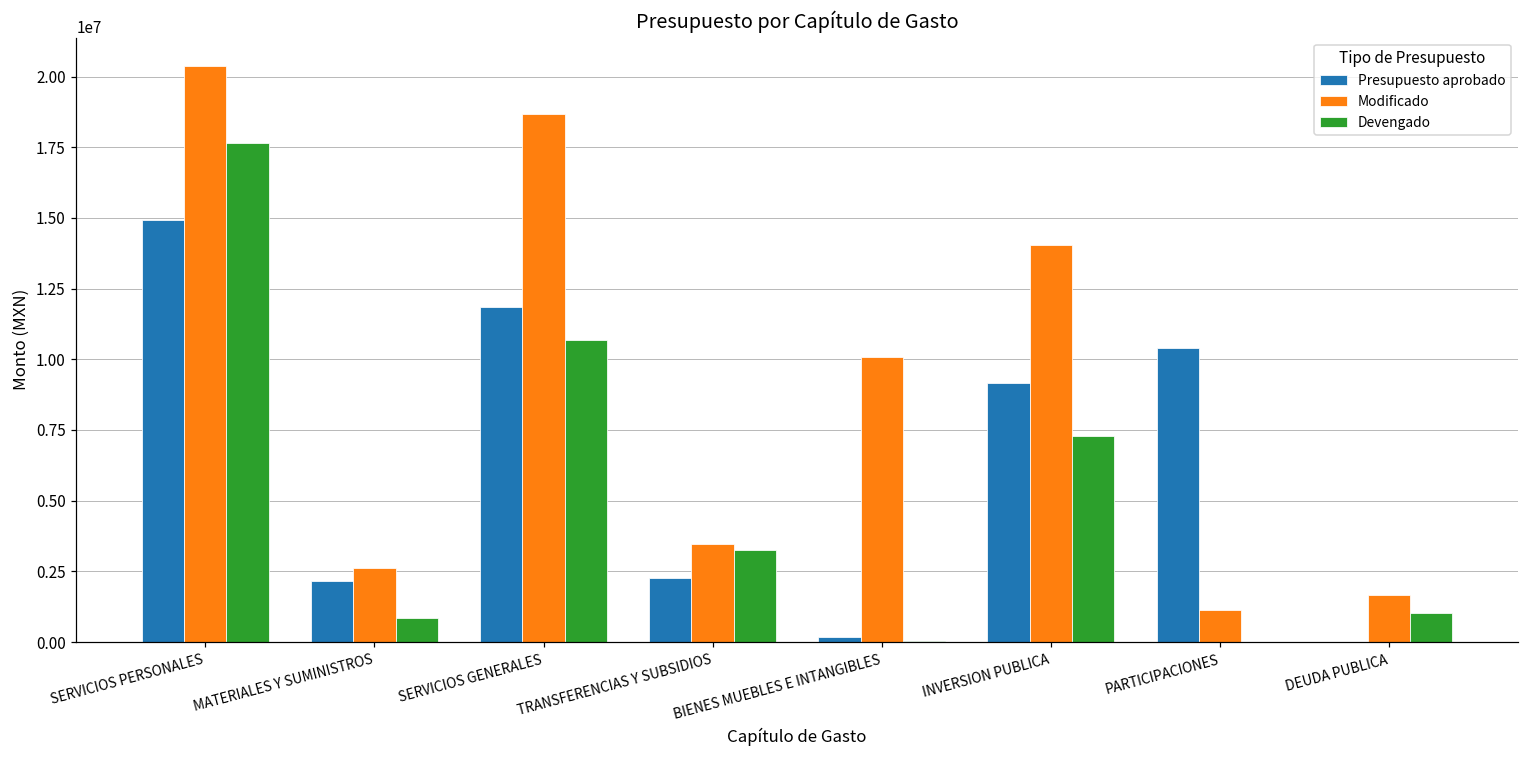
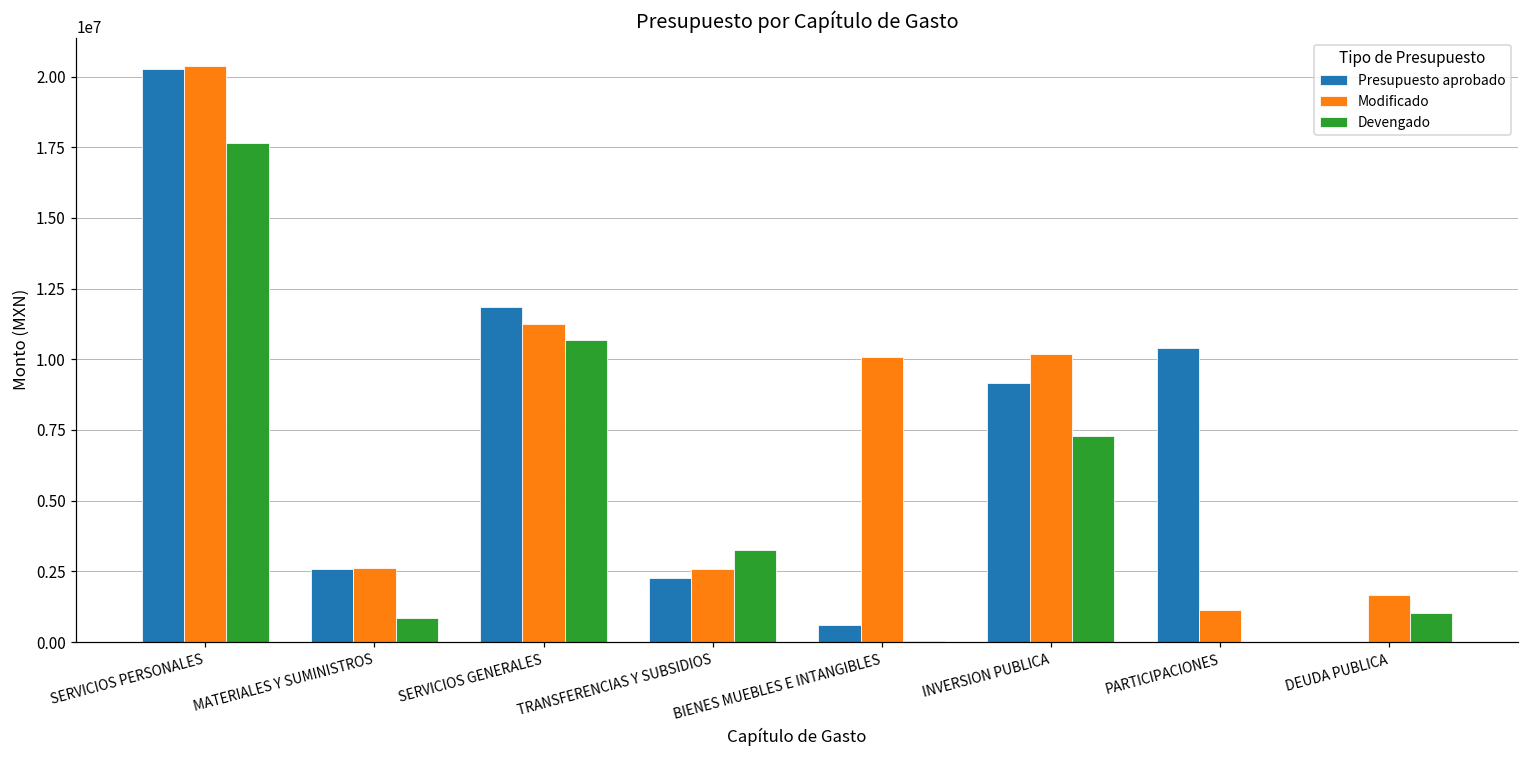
Presupuesto aprobado, SERVICIOS PERSONALES: 14900000 -> 20300000
Presupuesto aprobado, MATERIALES Y SUMINISTROS: 2200000 -> 2600000
Modificado, SERVICIOS GENERALES: 18700000 -> 11200000
Modificado, TRANSFERENCIAS Y SUBSIDIOS: 3500000 -> 2600000
Presupuesto aprobado, BIENES MUEBLES E INTANGIBLES: 200000 -> 600000
Modificado, INVERSION PUBLICA: 14000000 -> 10200000
